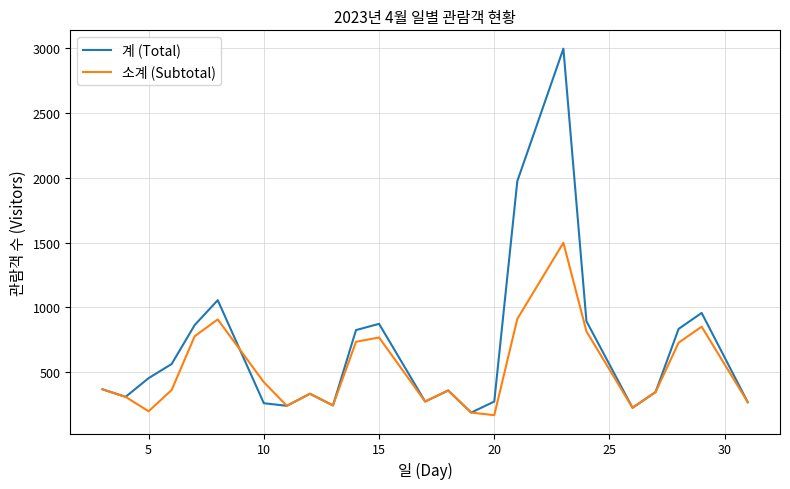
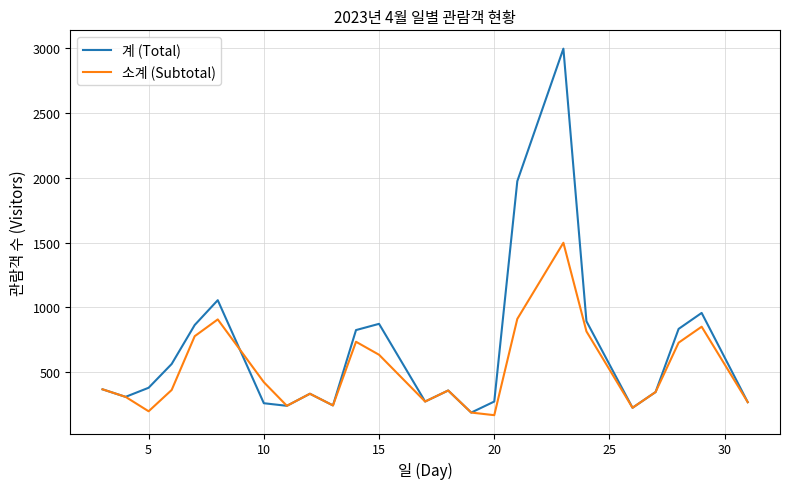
계 (Total), 5: 460 -> 380
소계 (Subtotal), 15: 770 -> 640
